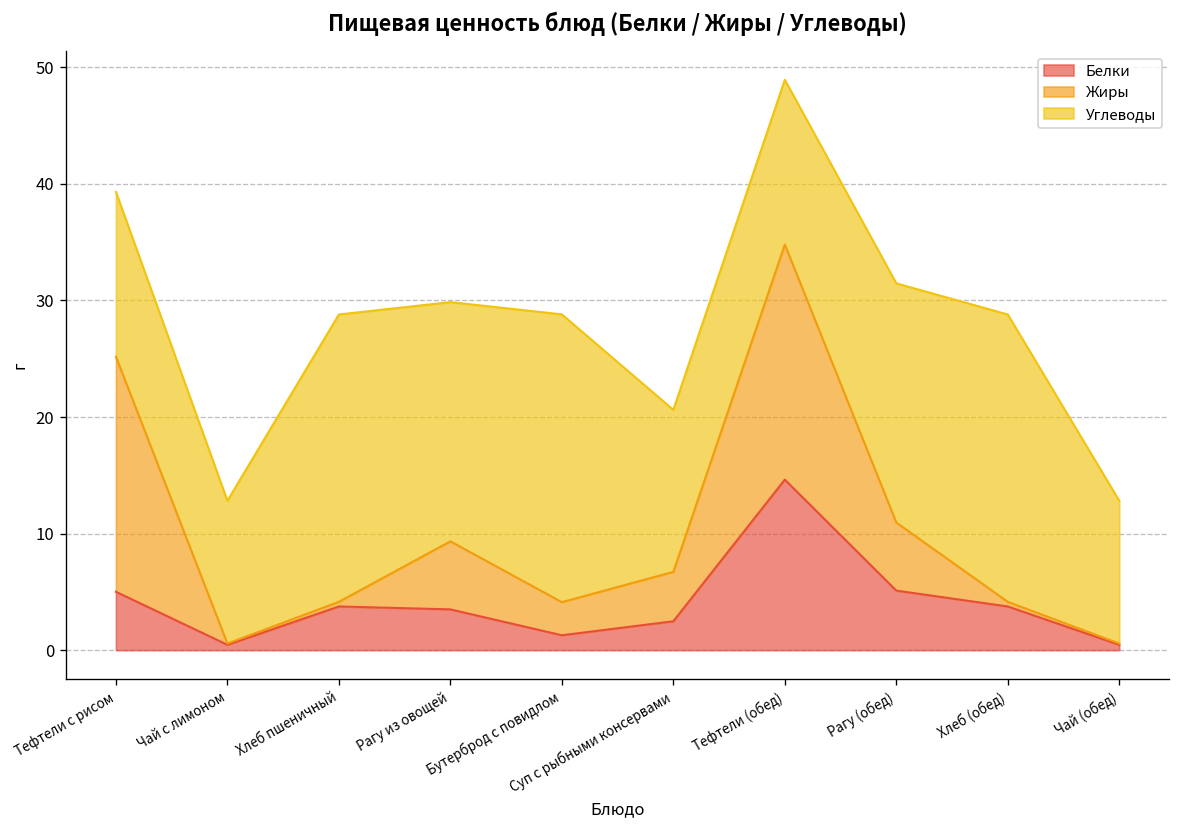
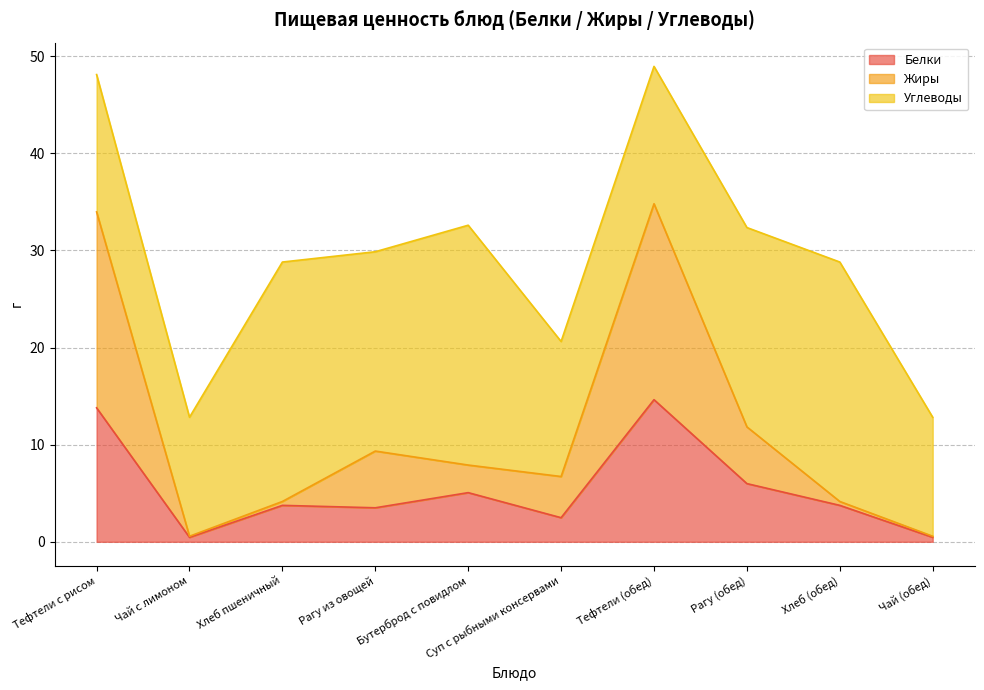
Белки, Тефтели с рисом: 5 -> 14
Белки, Бутерброд с повидлом: 1 -> 5
Белки, Рагу (обед): 5 -> 6
